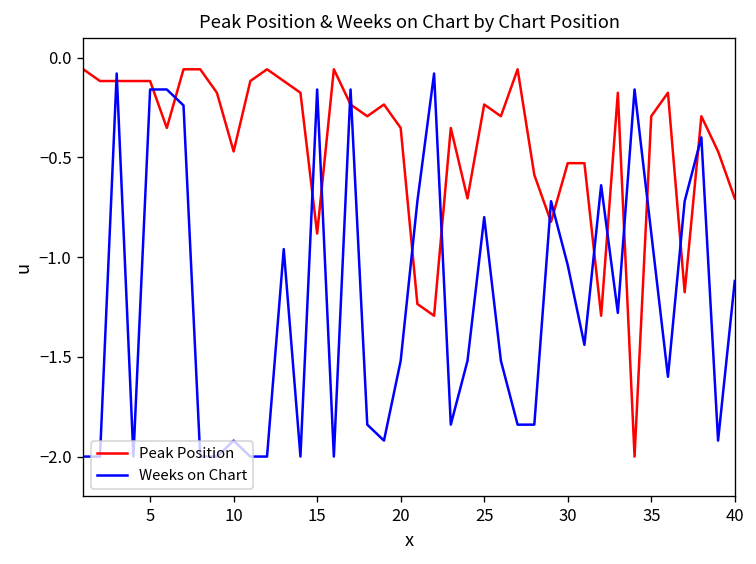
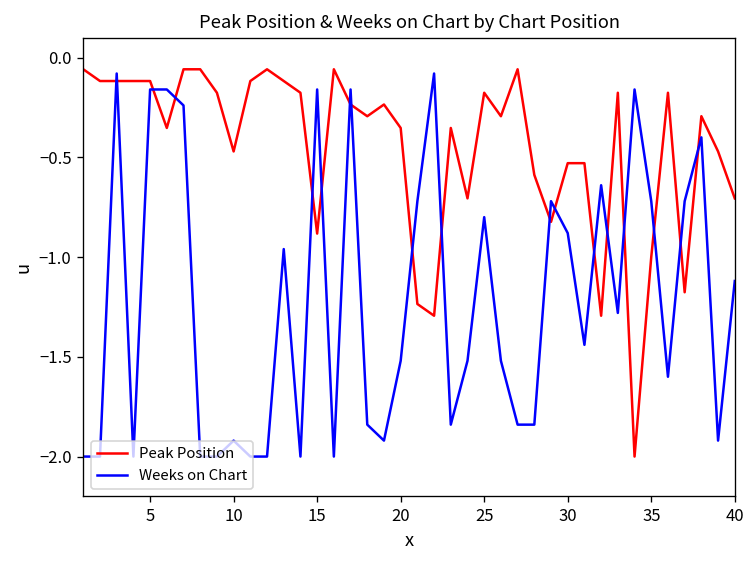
Peak Position, 25: -0.24 -> -0.18
Weeks on Chart, 30: -1.04 -> -0.88
Peak Position, 35: -0.29 -> -1.00
Weeks on Chart, 35: -0.88 -> -0.72
